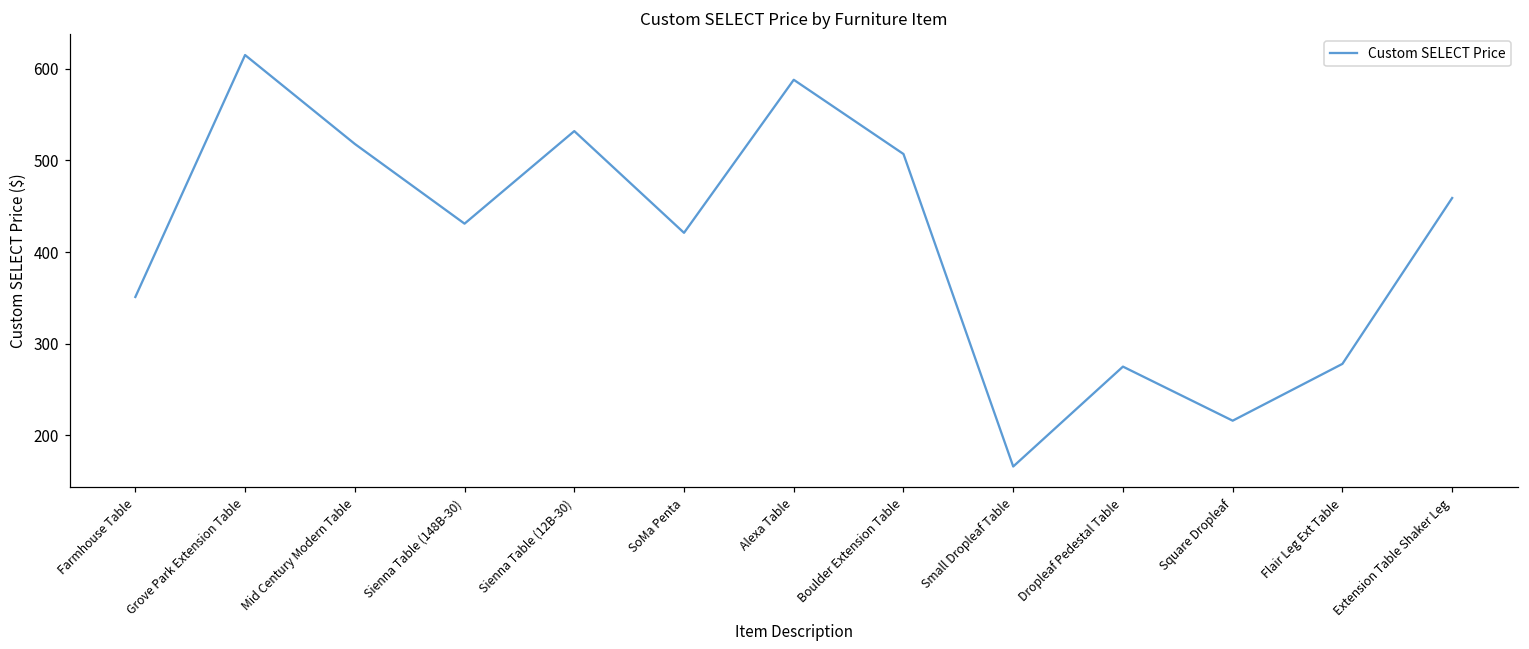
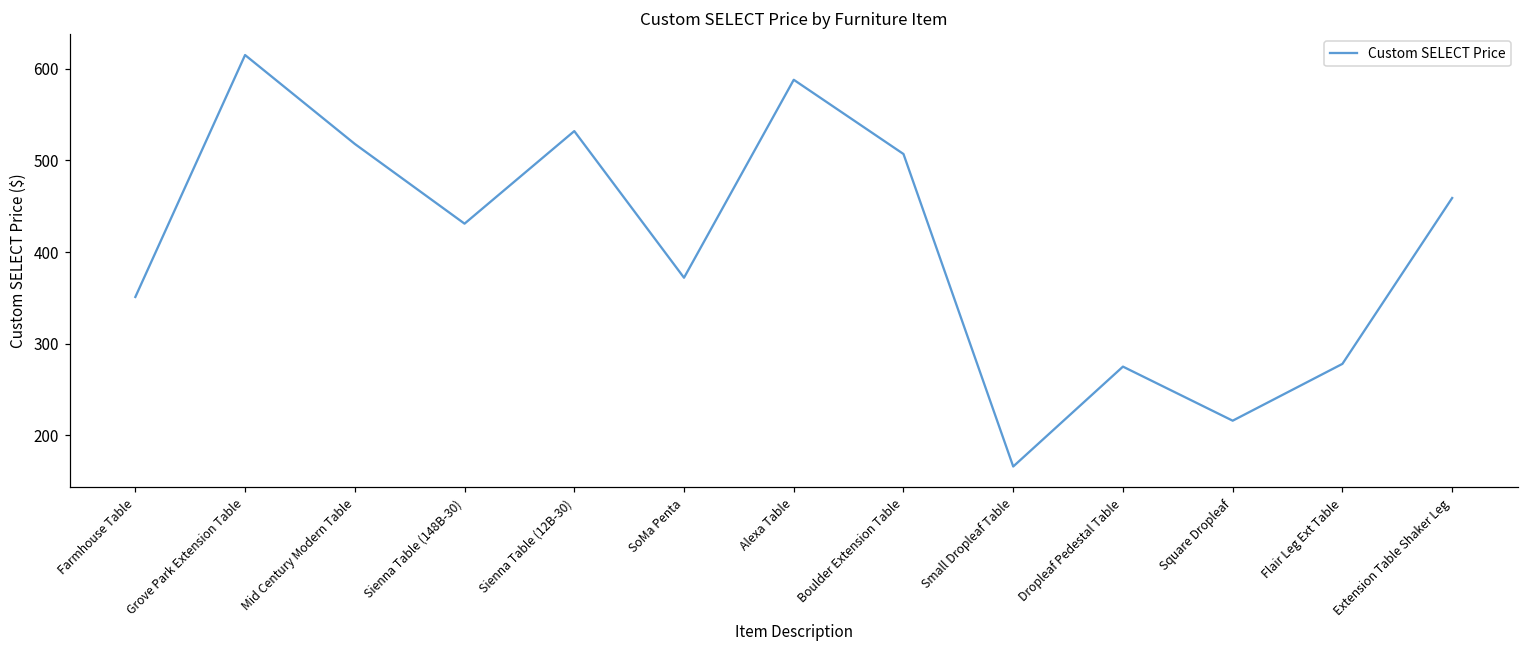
SoMa Penta: 420 -> 370
